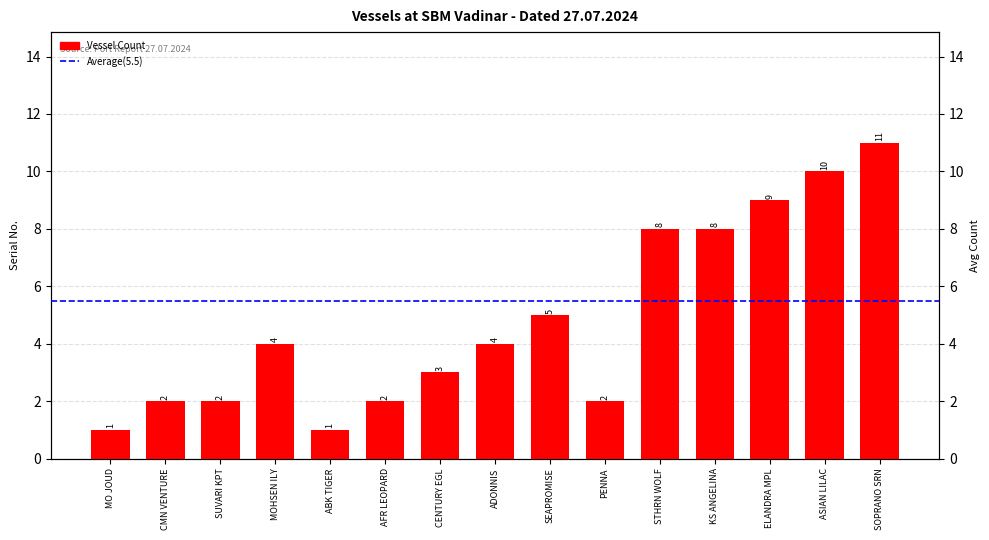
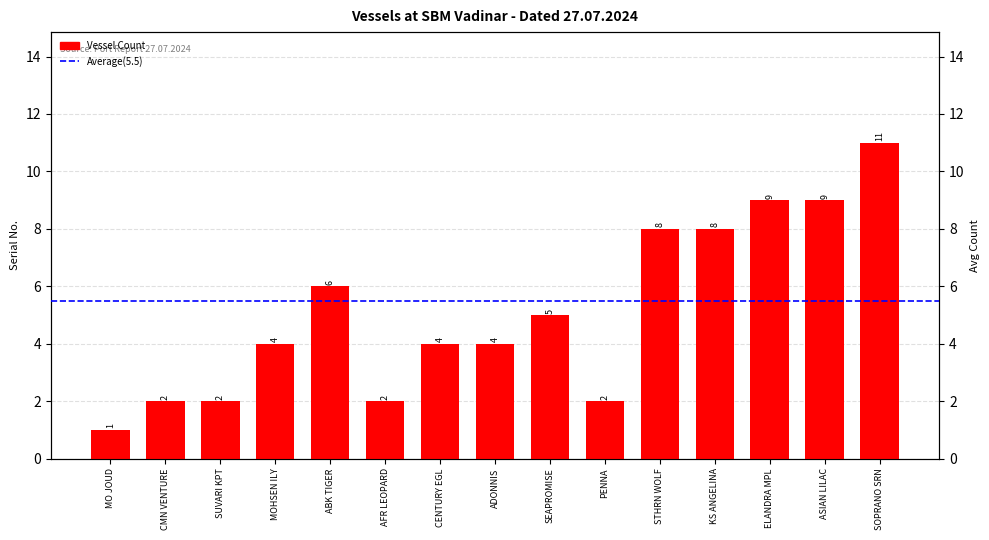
ABK TIGER: 1 -> 6
CENTURY EGL: 3 -> 4
ASIAN LILAC: 10 -> 9
